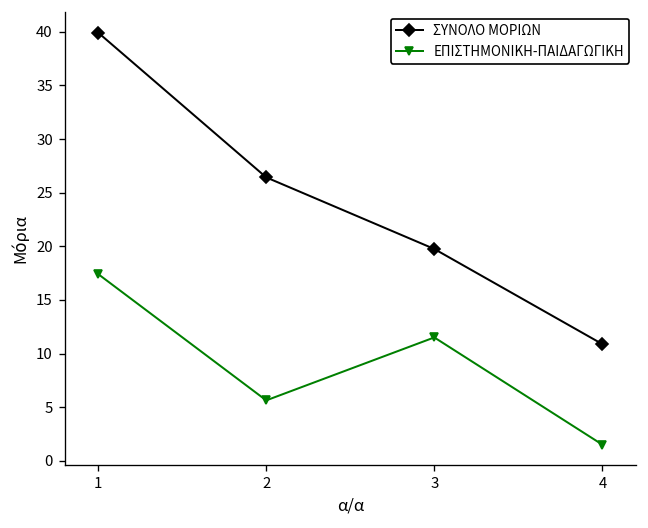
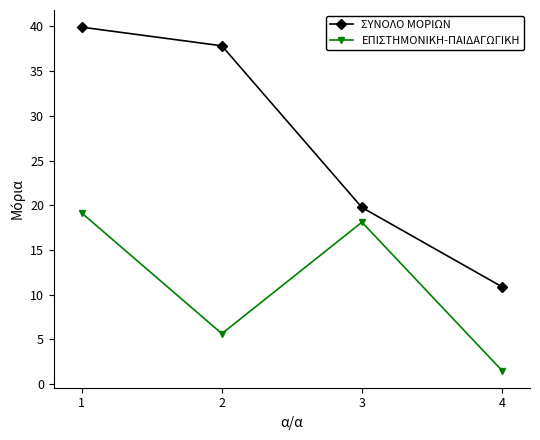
ΕΠΙΣΤΗΜΟΝΙΚΗ-ΠΑΙΔΑΓΩΓΙΚΗ, 1: 17 -> 19
ΣΥΝΟΛΟ ΜΟΡΙΩΝ, 2: 26 -> 38
ΕΠΙΣΤΗΜΟΝΙΚΗ-ΠΑΙΔΑΓΩΓΙΚΗ, 3: 12 -> 18
